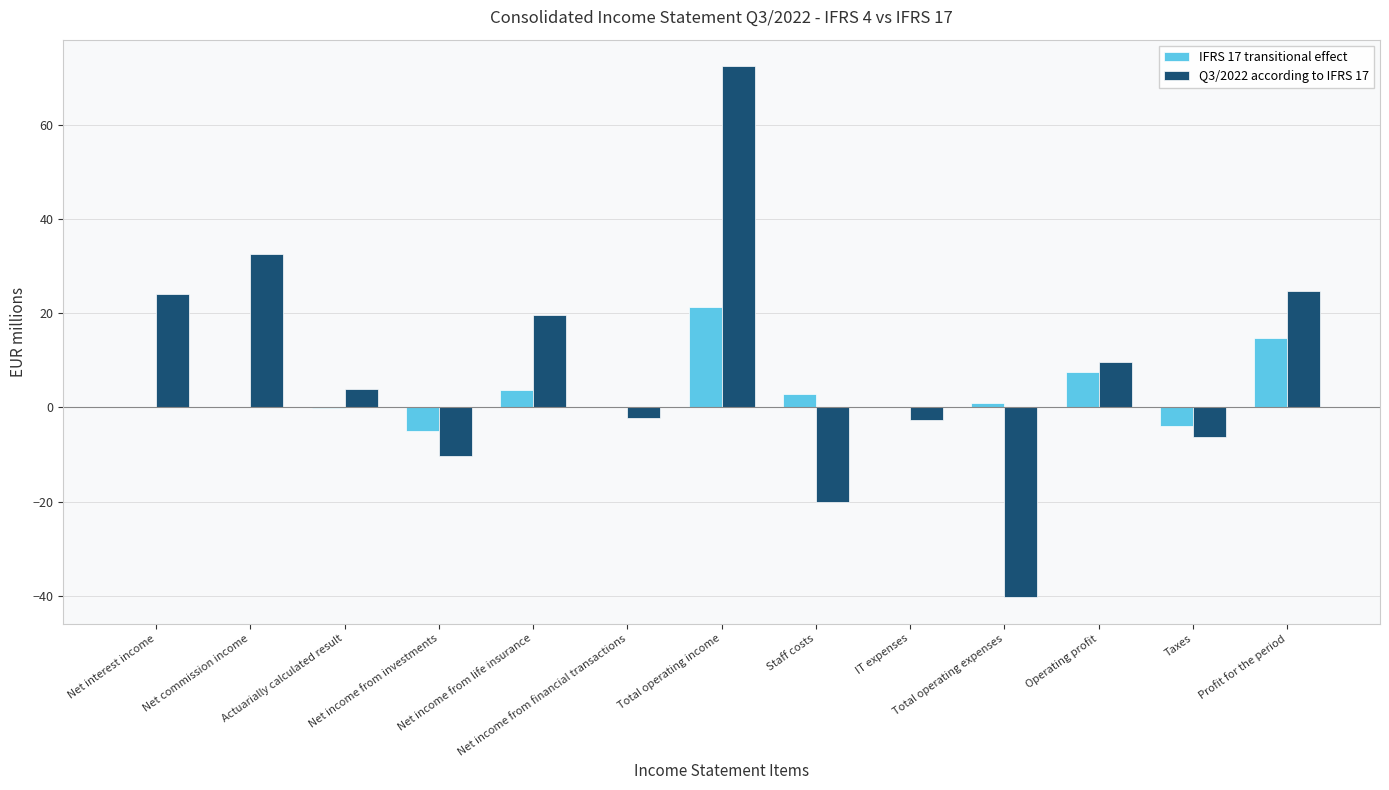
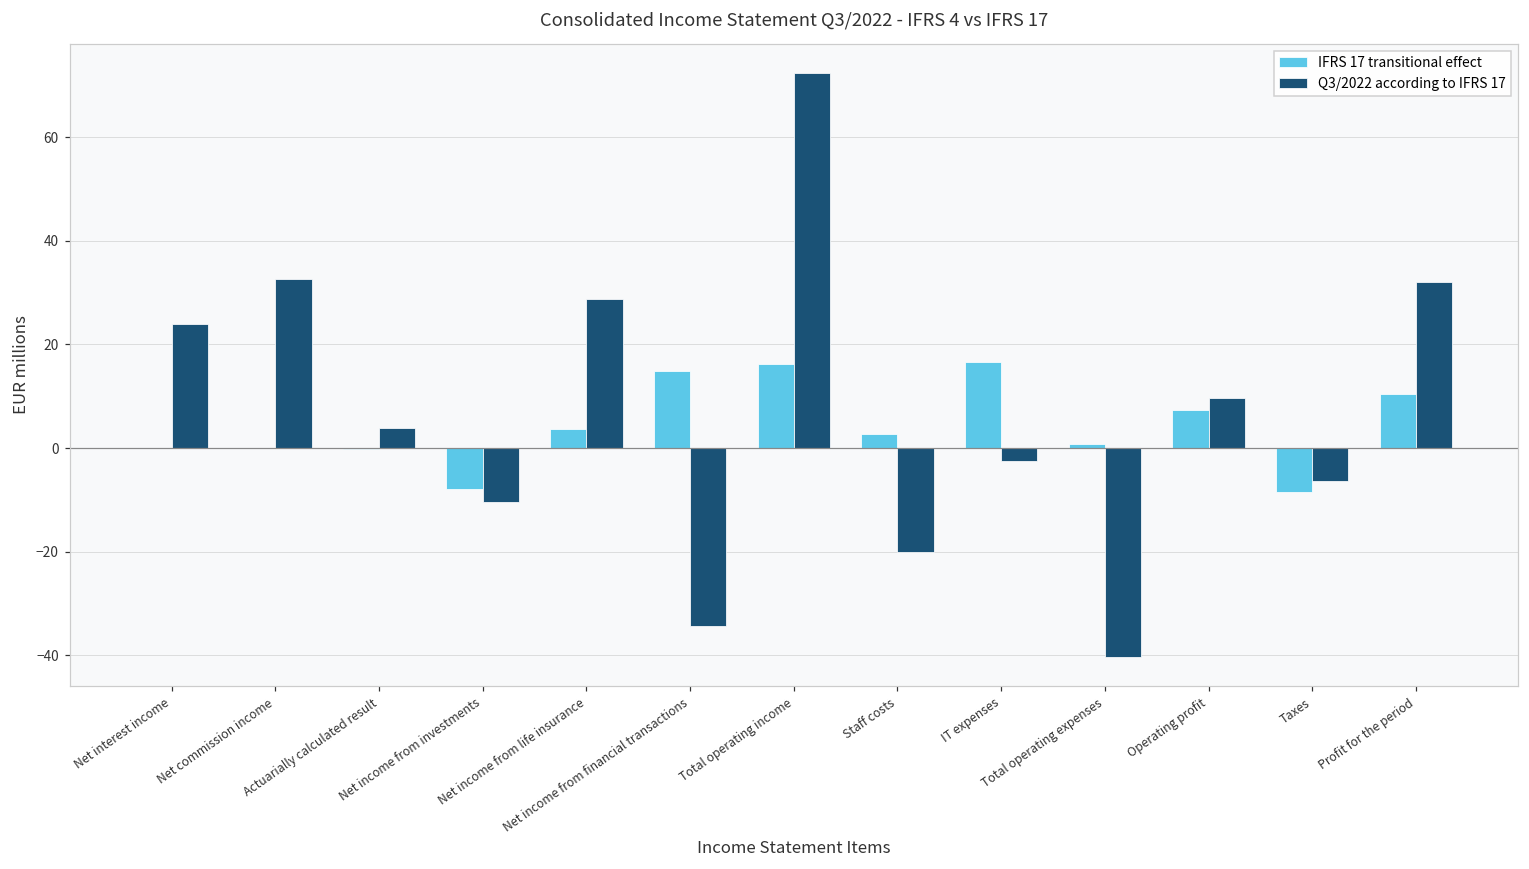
IFRS 17 transitional effect, Net income from investments: -5 -> -8
Q3/2022 according to IFRS 17, Net income from life insurance: 20 -> 29
IFRS 17 transitional effect, Net income from financial transactions: 0 -> 15
Q3/2022 according to IFRS 17, Net income from financial transactions: -2 -> -34
IFRS 17 transitional effect, Total operating income: 21 -> 16
IFRS 17 transitional effect, IT expenses: 0 -> 17
IFRS 17 transitional effect, Taxes: -4 -> -9
IFRS 17 transitional effect, Profit for the period: 15 -> 11
Q3/2022 according to IFRS 17, Profit for the period: 25 -> 32
